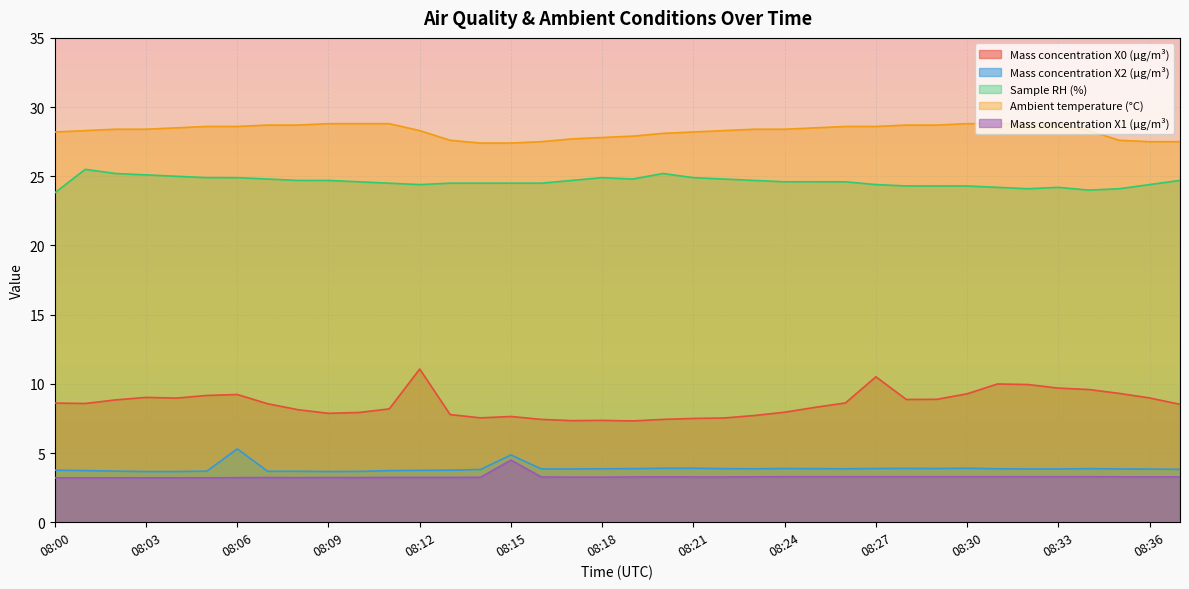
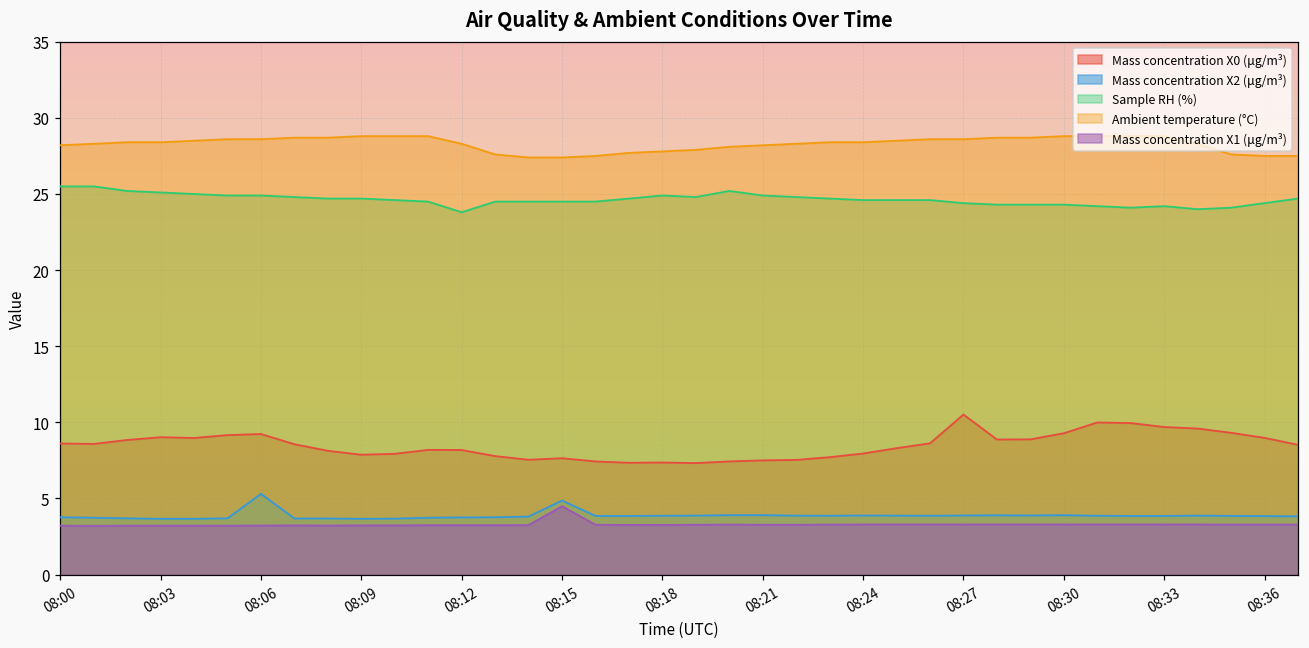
Sample RH (%), 08:00: 23.8 -> 25.5
Mass concentration X0 (μg/m³), 08:12: 11.1 -> 8.2
Sample RH (%), 08:12: 24.4 -> 23.8
